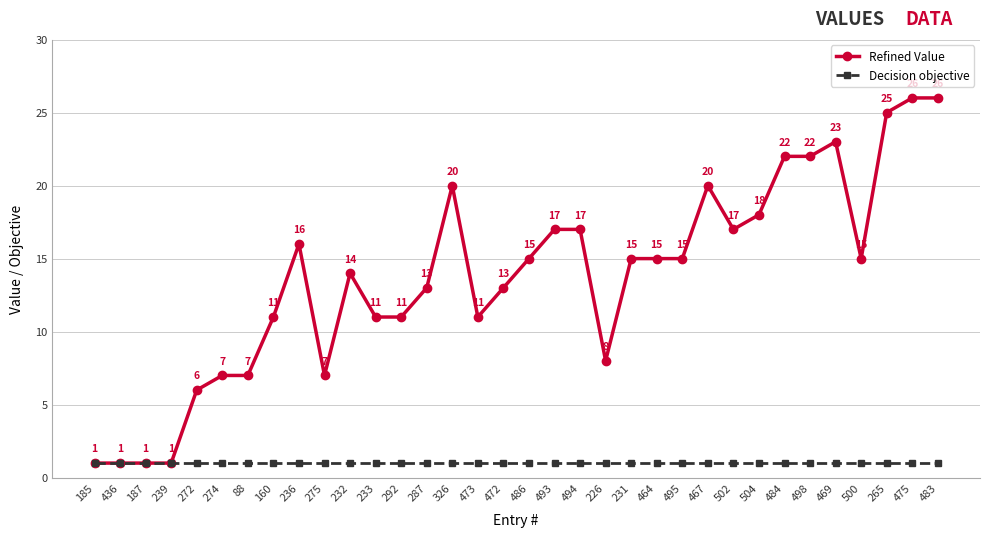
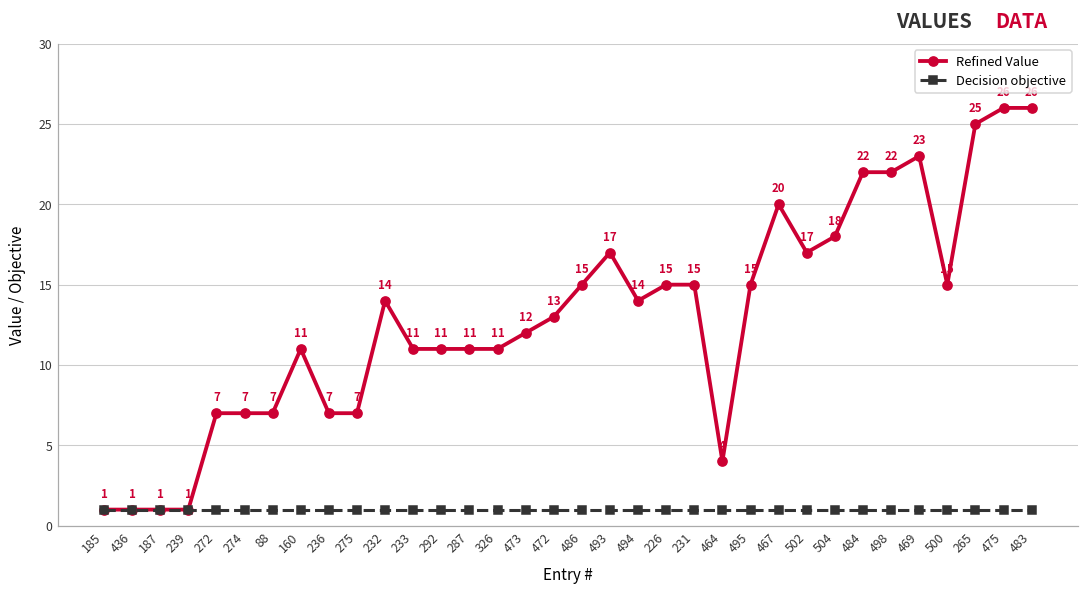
Refined Value, 272: 6 -> 7
Refined Value, 236: 16 -> 7
Refined Value, 287: 13 -> 11
Refined Value, 326: 20 -> 11
Refined Value, 473: 11 -> 12
Refined Value, 494: 17 -> 14
Refined Value, 226: 8 -> 15
Refined Value, 464: 15 -> 4
